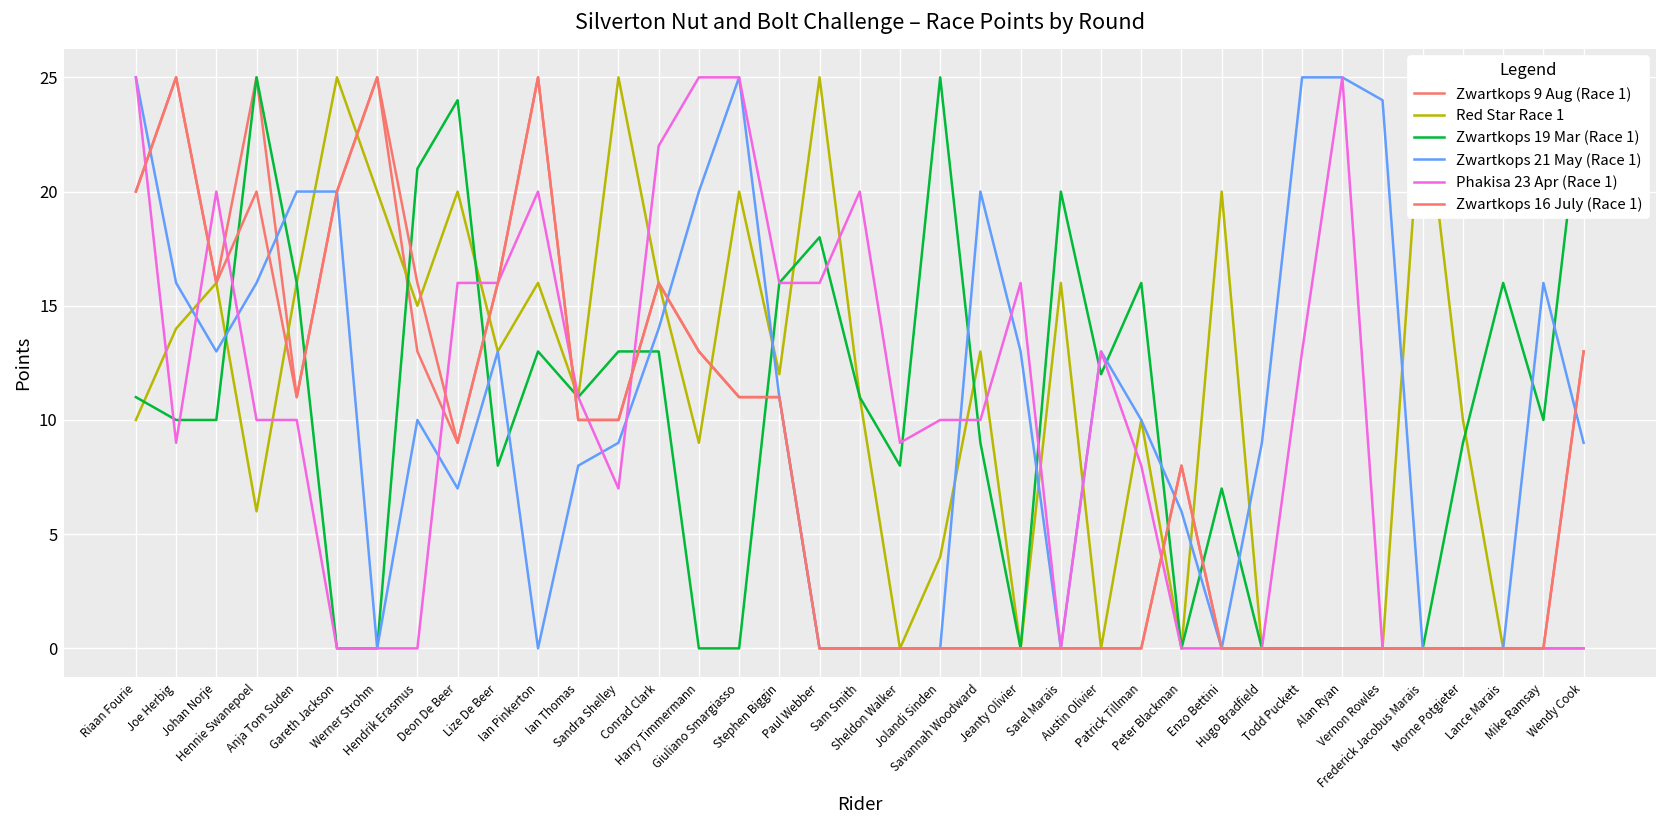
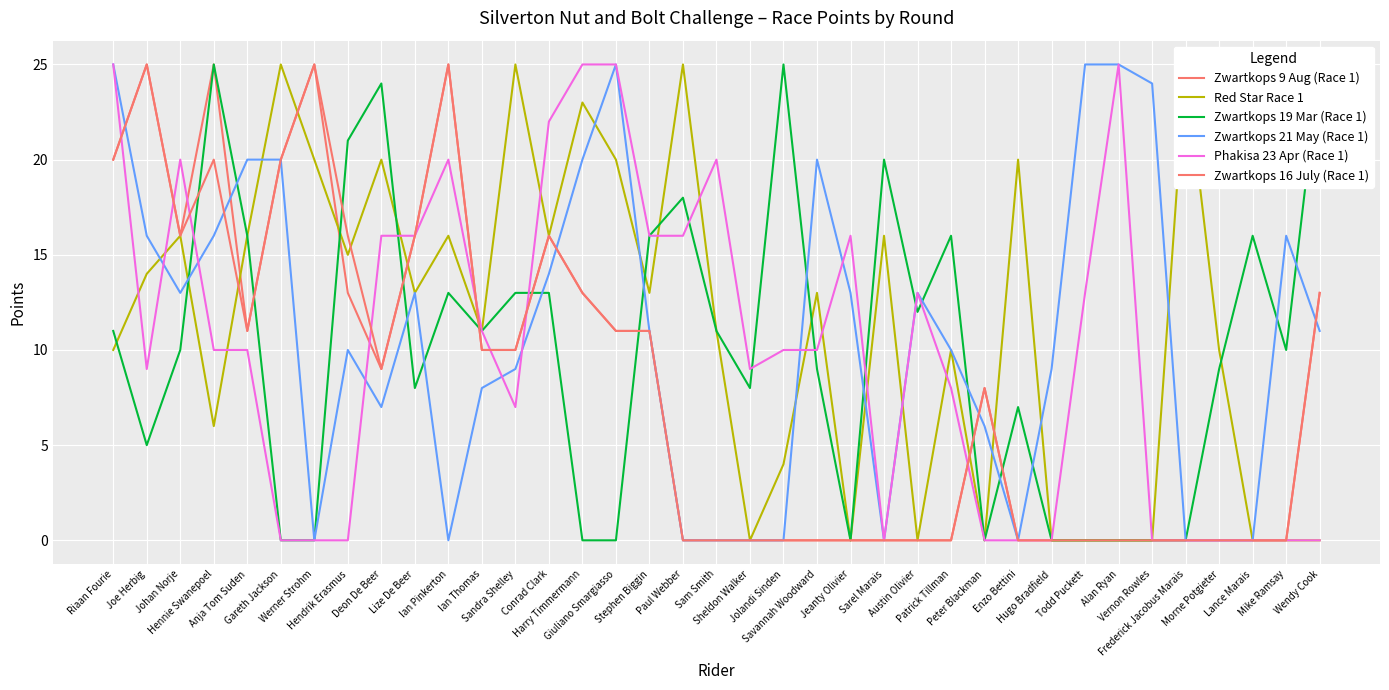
Zwartkops 19 Mar (Race 1), Joe Herbig: 10 -> 5
Red Star Race 1, Harry Timmermann: 9 -> 23
Red Star Race 1, Stephen Biggin: 12 -> 13
Zwartkops 21 May (Race 1), Wendy Cook: 9 -> 11
